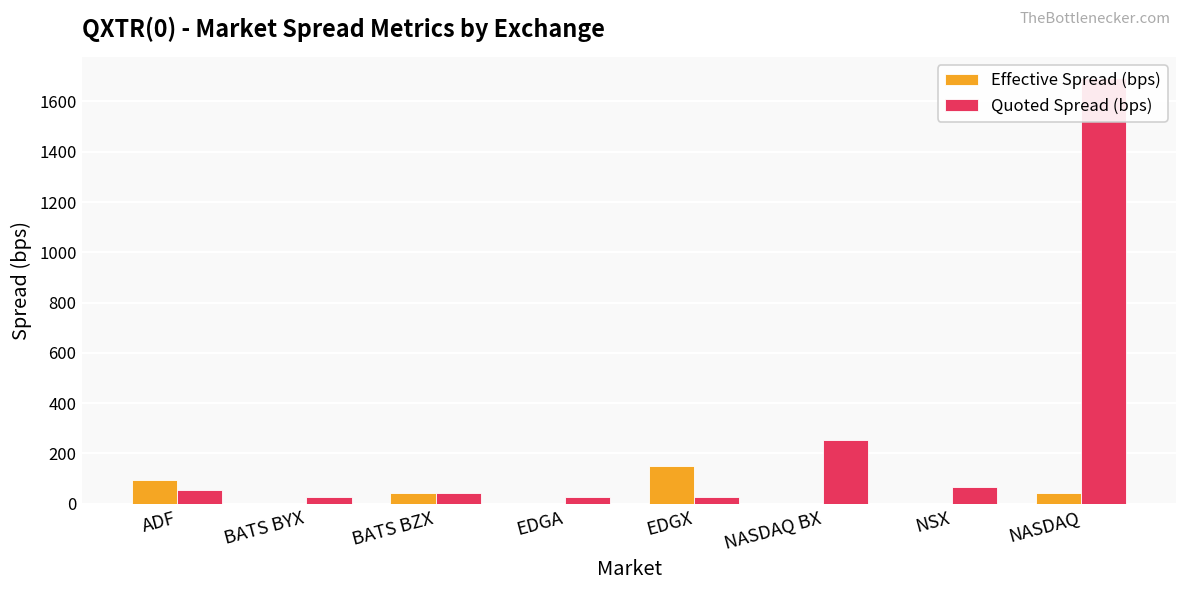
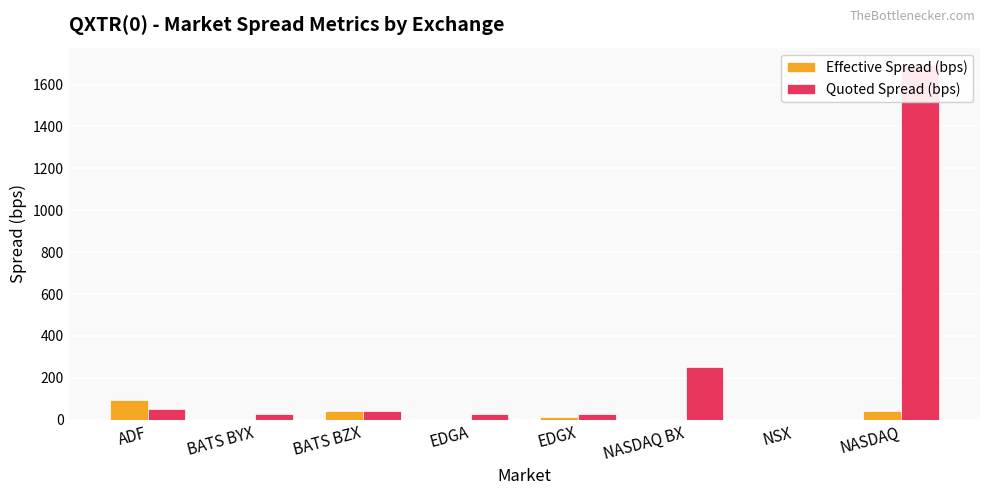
Effective Spread (bps), EDGX: 150 -> 10
Quoted Spread (bps), NSX: 70 -> 0
